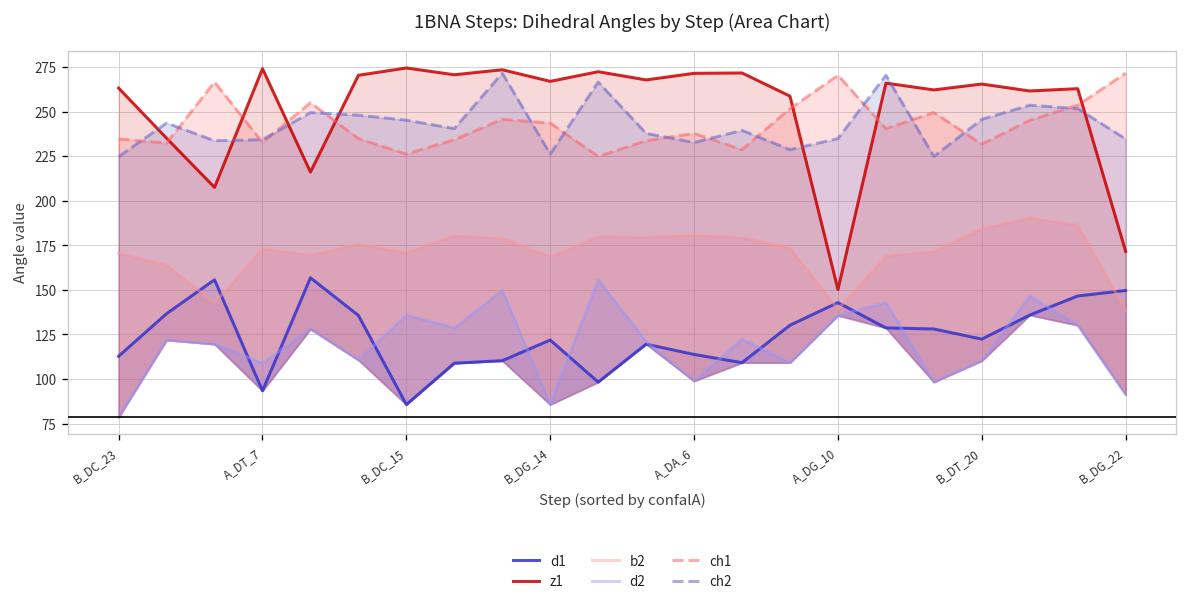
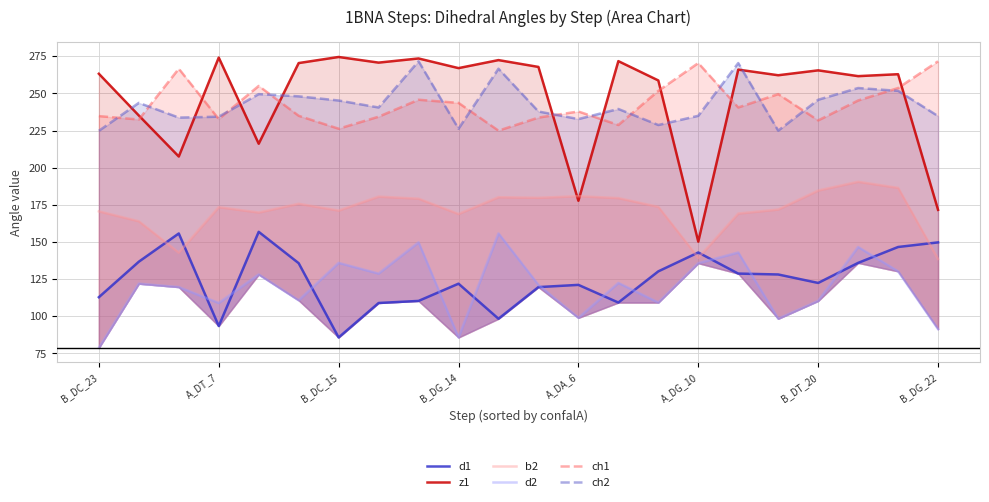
d1, A_DA_6: 114 -> 121
z1, A_DA_6: 272 -> 178
